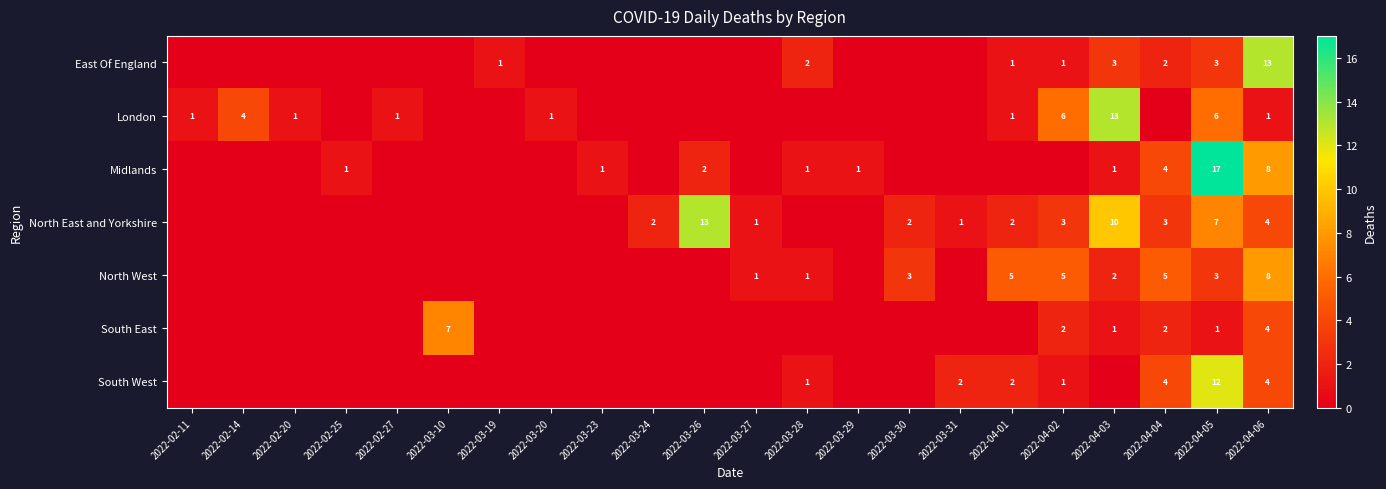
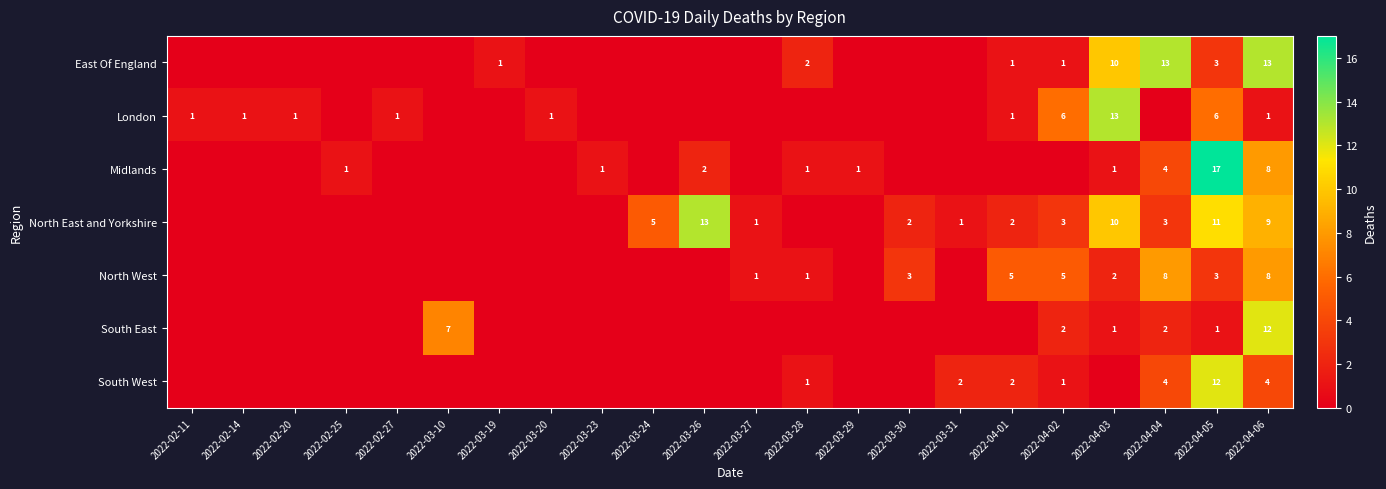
East Of England, 2022-04-03: 3 -> 10
East Of England, 2022-04-04: 2 -> 13
London, 2022-02-14: 4 -> 1
North East and Yorkshire, 2022-03-24: 2 -> 5
North East and Yorkshire, 2022-04-05: 7 -> 11
North East and Yorkshire, 2022-04-06: 4 -> 9
North West, 2022-04-04: 5 -> 8
South East, 2022-04-06: 4 -> 12
